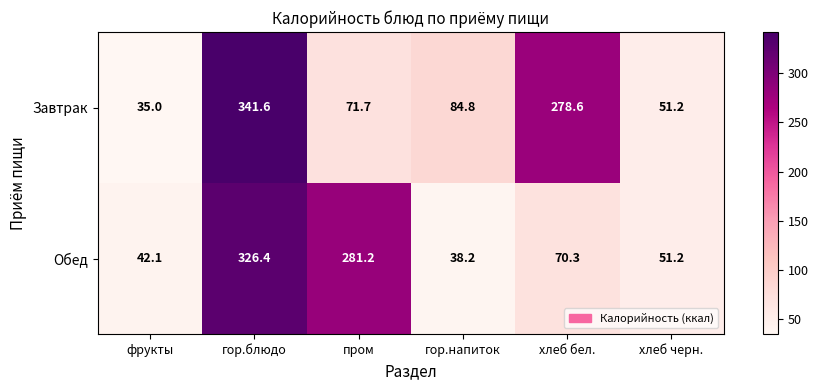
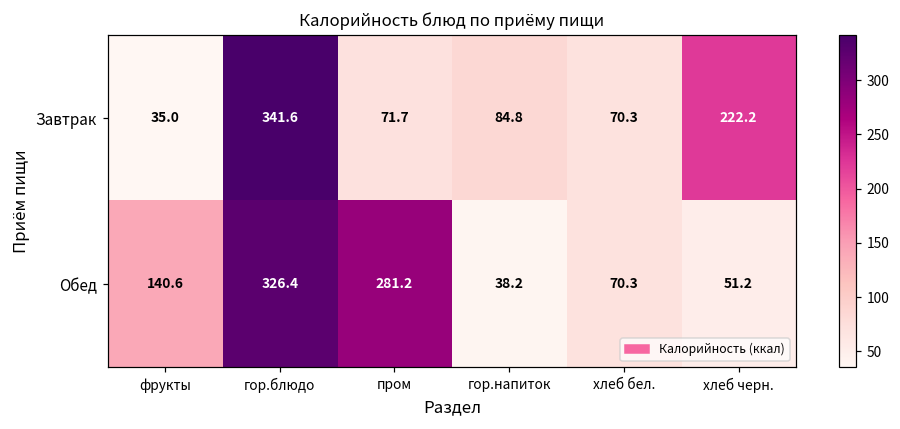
Завтрак, хлеб бел.: 278.6 -> 70.3
Завтрак, хлеб черн.: 51.2 -> 222.2
Обед, фрукты: 42.1 -> 140.6
